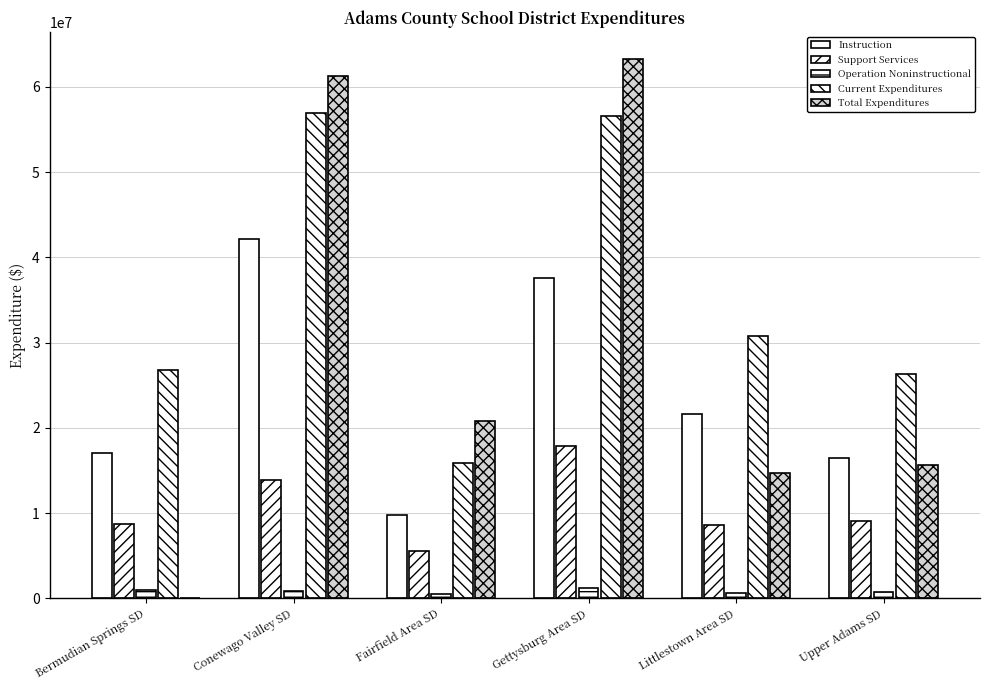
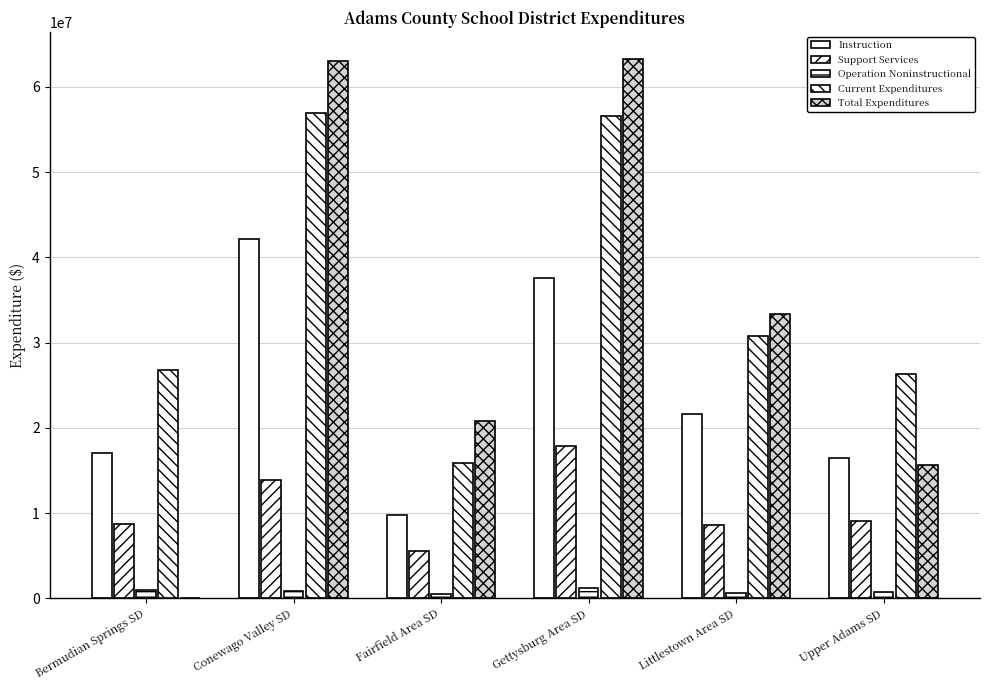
Total Expenditures, Conewago Valley SD: 61000000 -> 63000000
Total Expenditures, Littlestown Area SD: 15000000 -> 33000000
